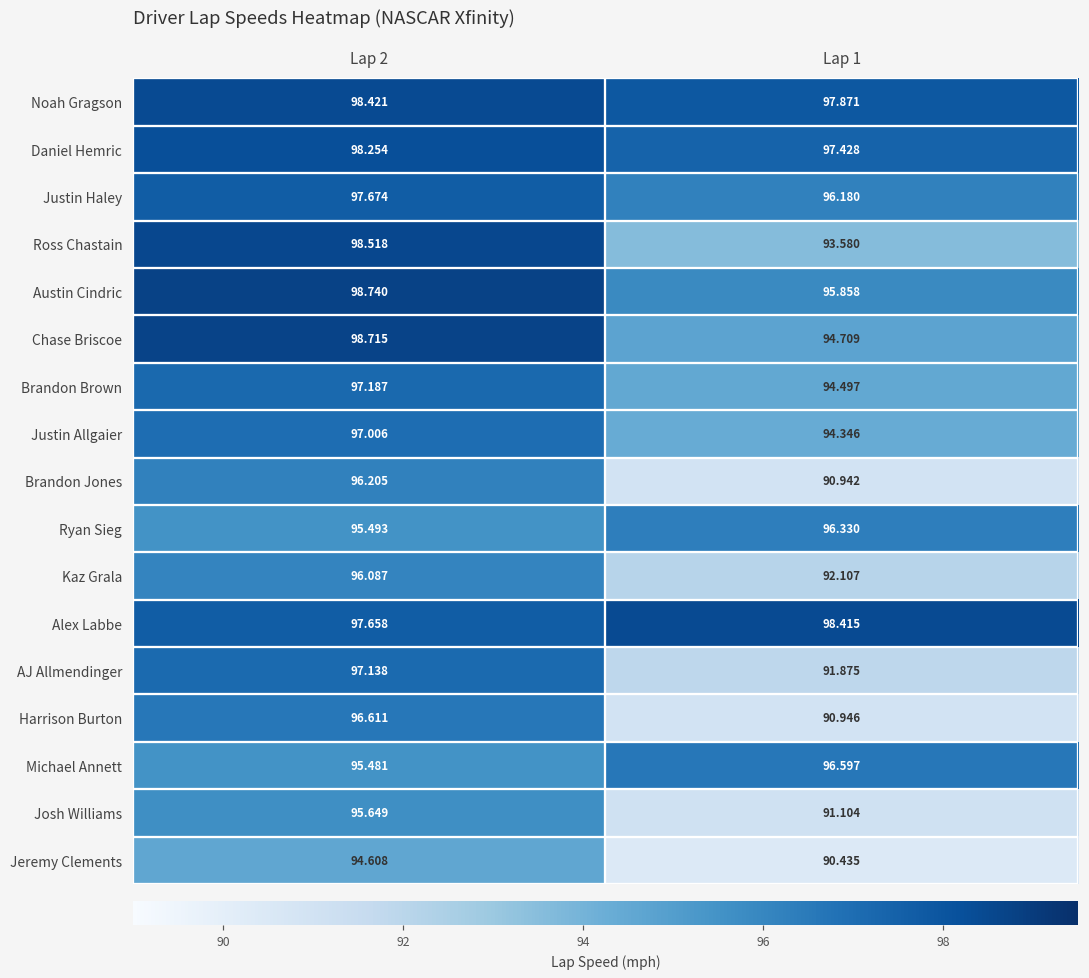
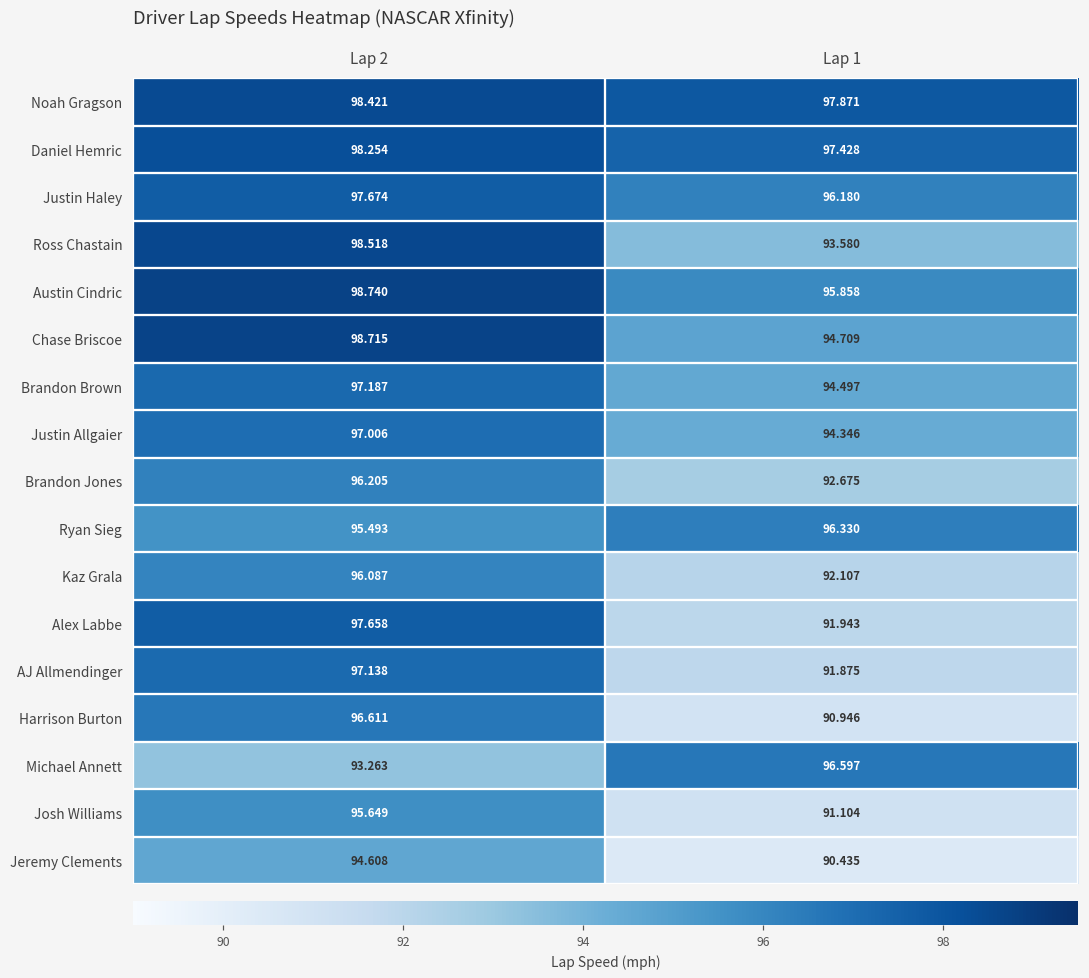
Brandon Jones, Lap 1: 90.942 -> 92.675
Alex Labbe, Lap 1: 98.415 -> 91.943
Michael Annett, Lap 2: 95.481 -> 93.263
